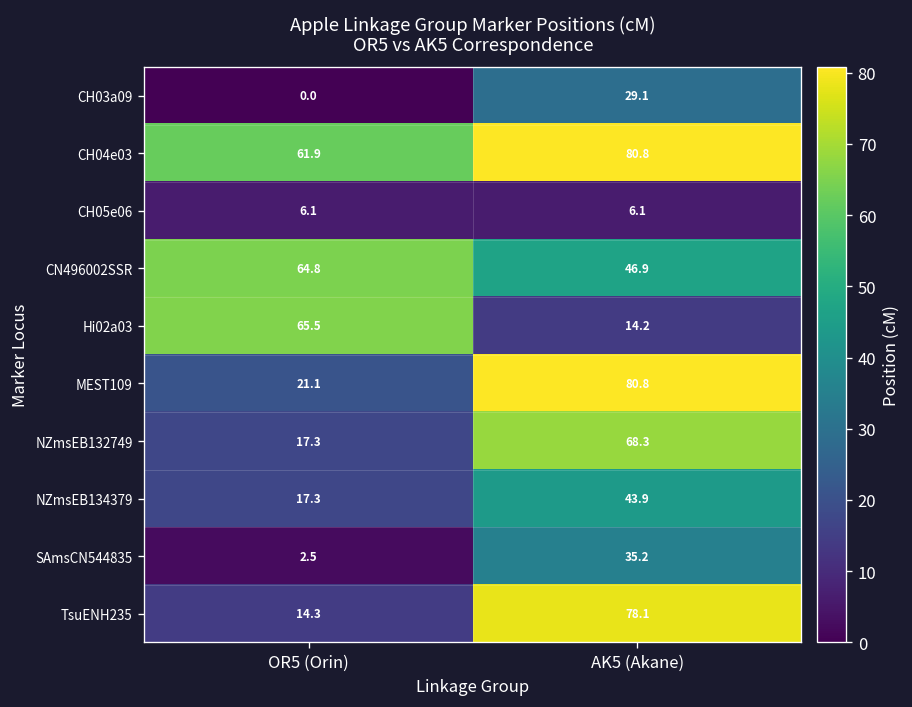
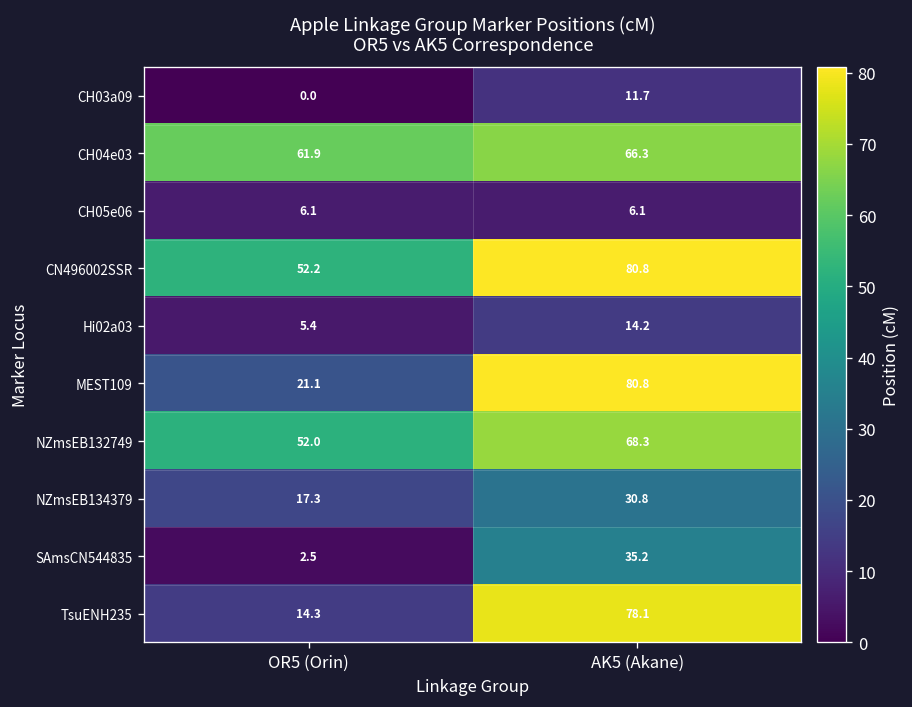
CH03a09, AK5 (Akane): 29.1 -> 11.7
CH04e03, AK5 (Akane): 80.8 -> 66.3
CN496002SSR, OR5 (Orin): 64.8 -> 52.2
CN496002SSR, AK5 (Akane): 46.9 -> 80.8
Hi02a03, OR5 (Orin): 65.5 -> 5.4
NZmsEB132749, OR5 (Orin): 17.3 -> 52.0
NZmsEB134379, AK5 (Akane): 43.9 -> 30.8
